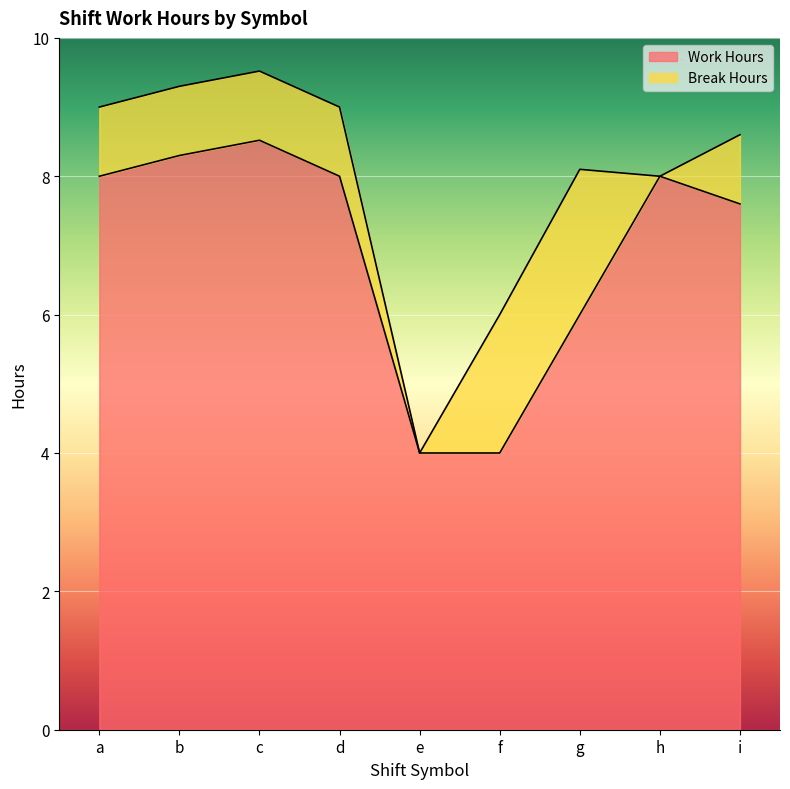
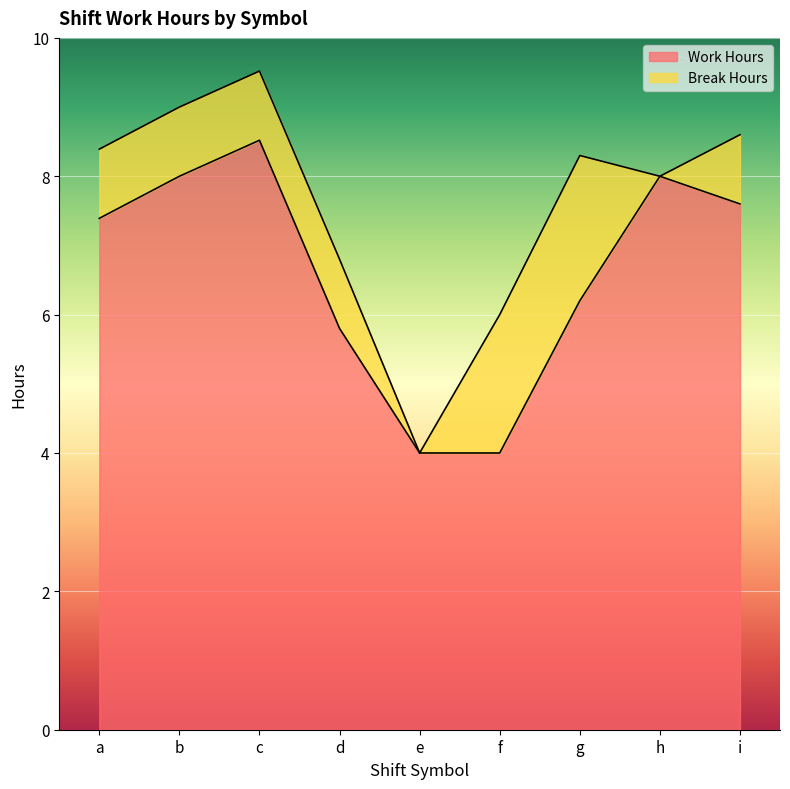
Work Hours, a: 8.0 -> 7.4
Work Hours, b: 8.3 -> 8.0
Work Hours, d: 8.0 -> 5.8
Work Hours, g: 6.0 -> 6.2
